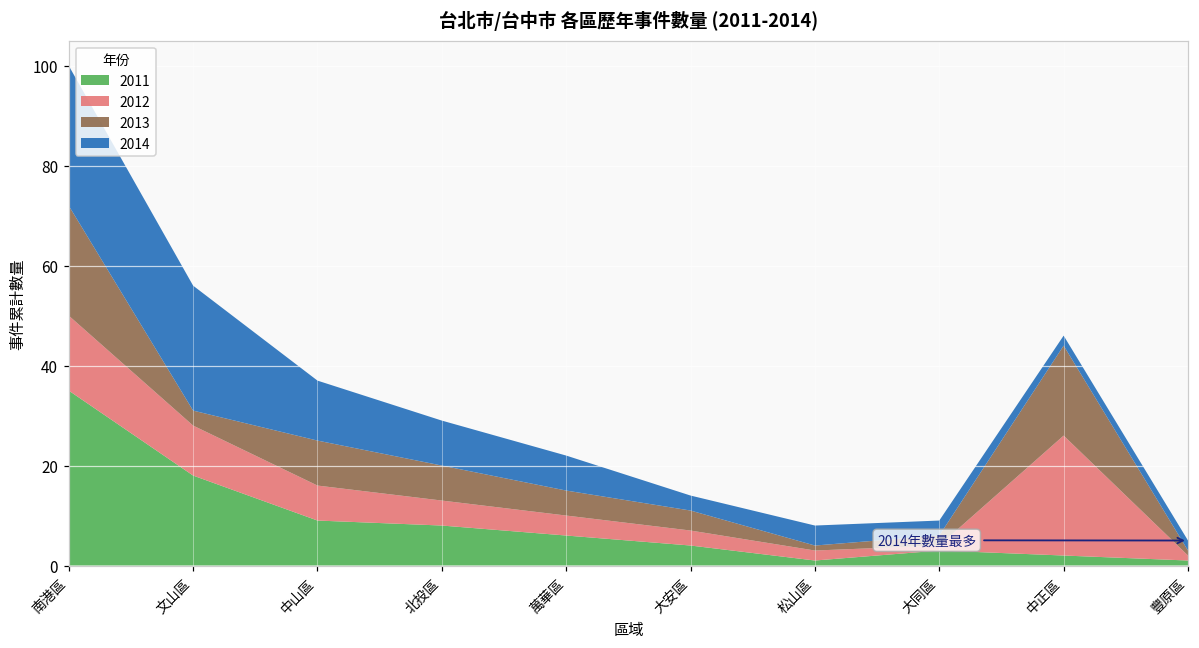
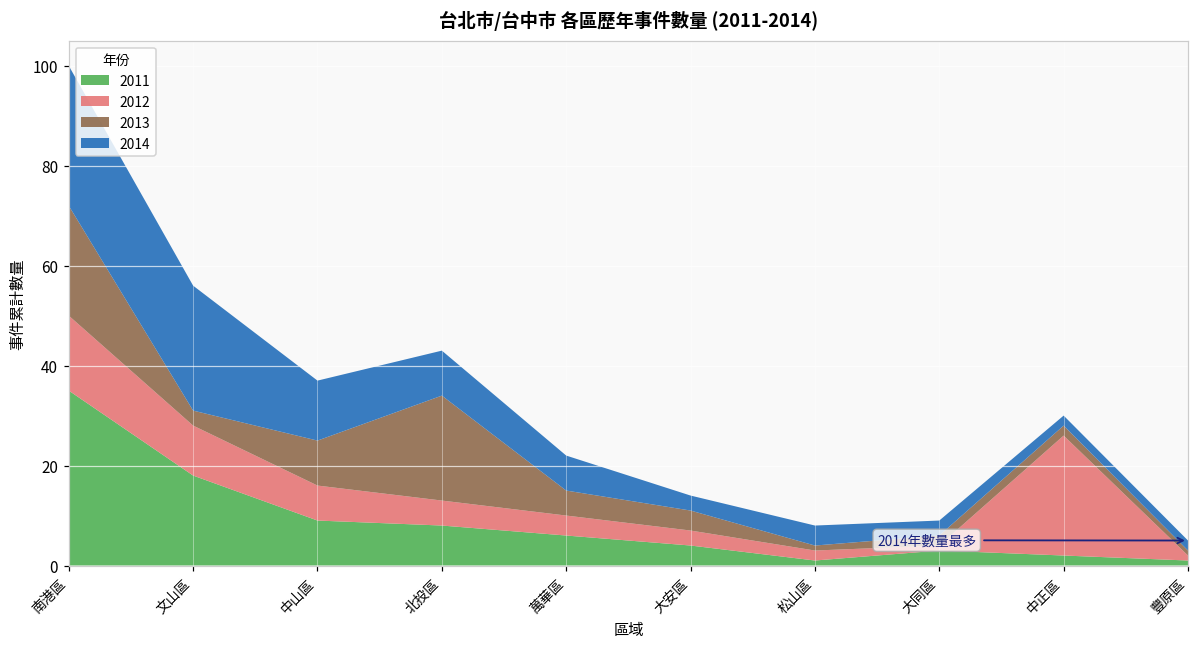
2013, 北投區: 7 -> 21
2013, 中正區: 18 -> 2
